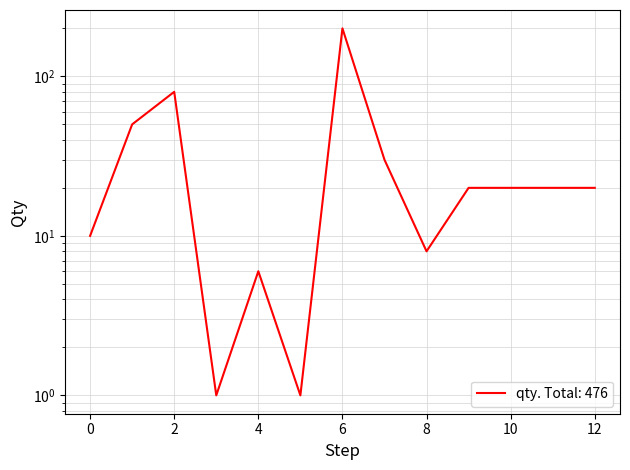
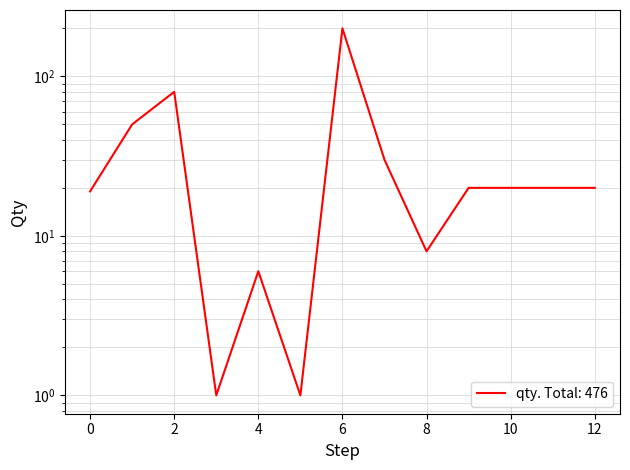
0: 10 -> 19
